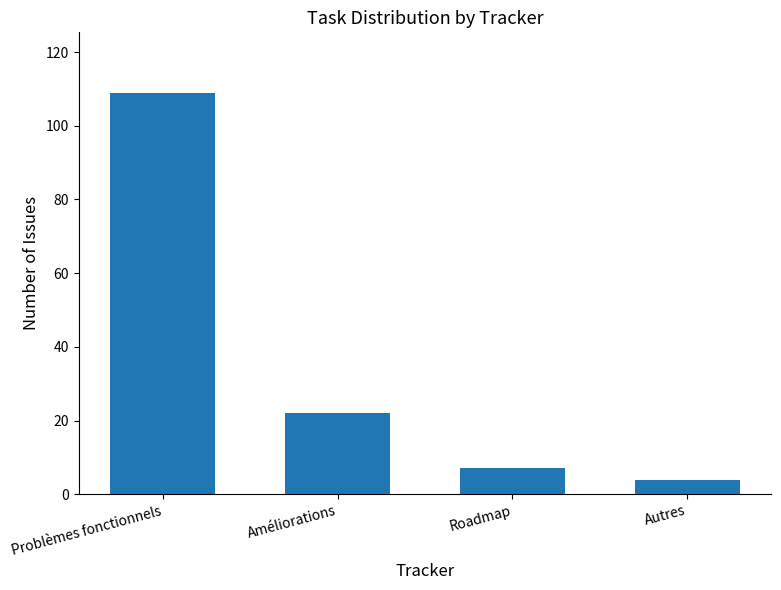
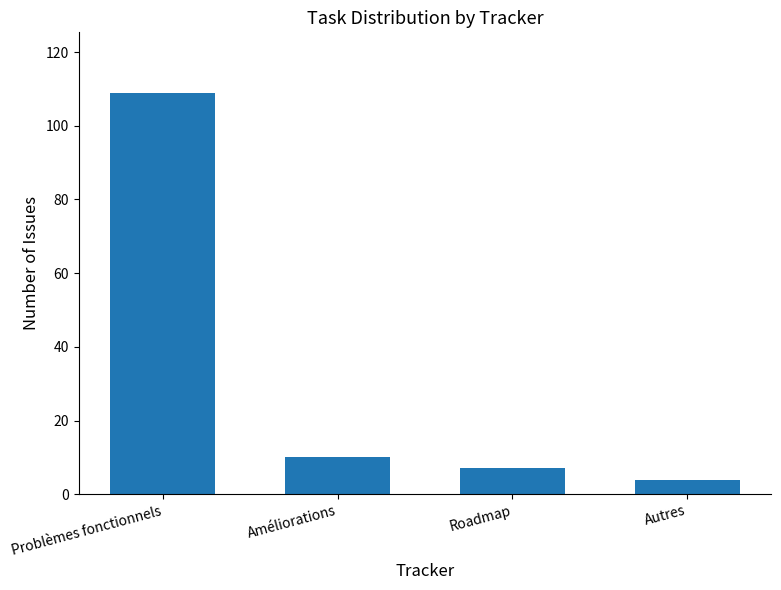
Améliorations: 22 -> 10
